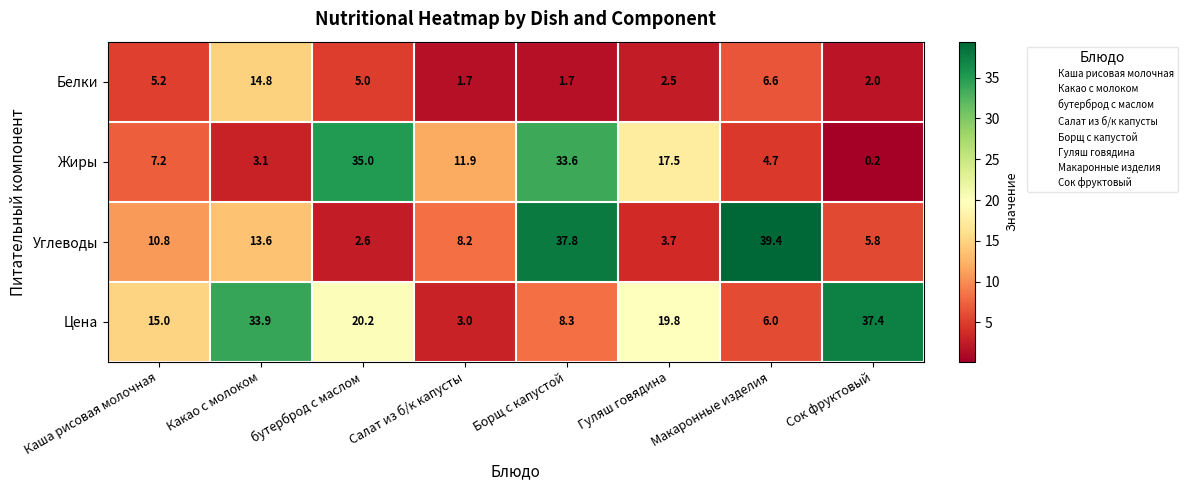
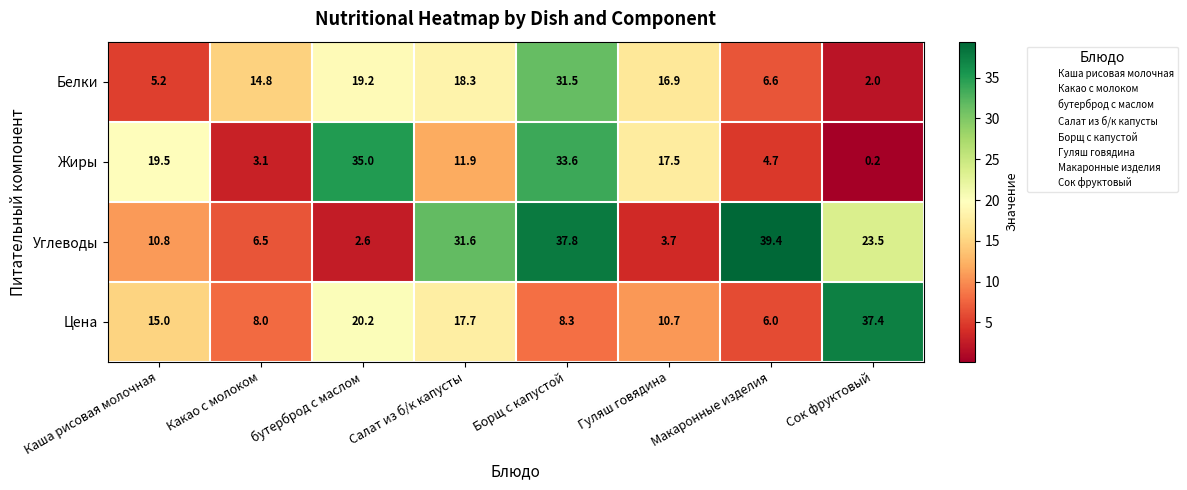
Белки, бутерброд с маслом: 5.0 -> 19.2
Белки, Салат из б/к капусты: 1.7 -> 18.3
Белки, Борщ с капустой: 1.7 -> 31.5
Белки, Гуляш говядина: 2.5 -> 16.9
Жиры, Каша рисовая молочная: 7.2 -> 19.5
Углеводы, Какао с молоком: 13.6 -> 6.5
Углеводы, Салат из б/к капусты: 8.2 -> 31.6
Углеводы, Сок фруктовый: 5.8 -> 23.5
Цена, Какао с молоком: 33.9 -> 8.0
Цена, Салат из б/к капусты: 3.0 -> 17.7
Цена, Гуляш говядина: 19.8 -> 10.7
